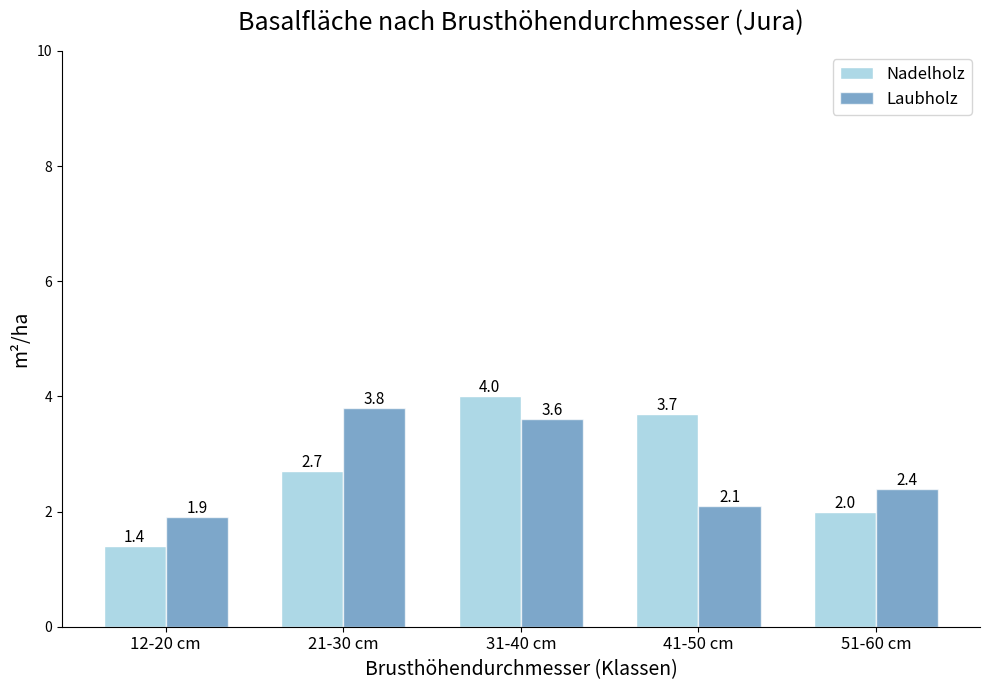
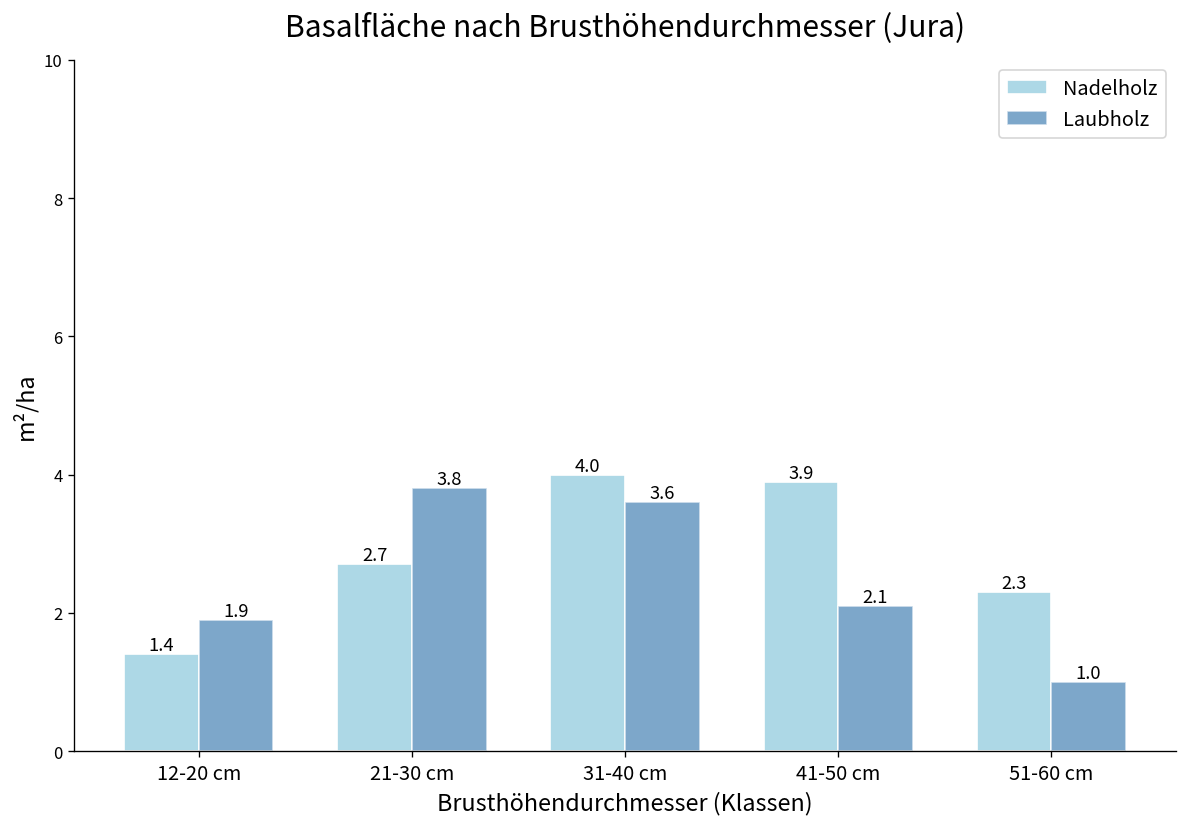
Nadelholz, 41-50 cm: 3.7 -> 3.9
Nadelholz, 51-60 cm: 2.0 -> 2.3
Laubholz, 51-60 cm: 2.4 -> 1.0
